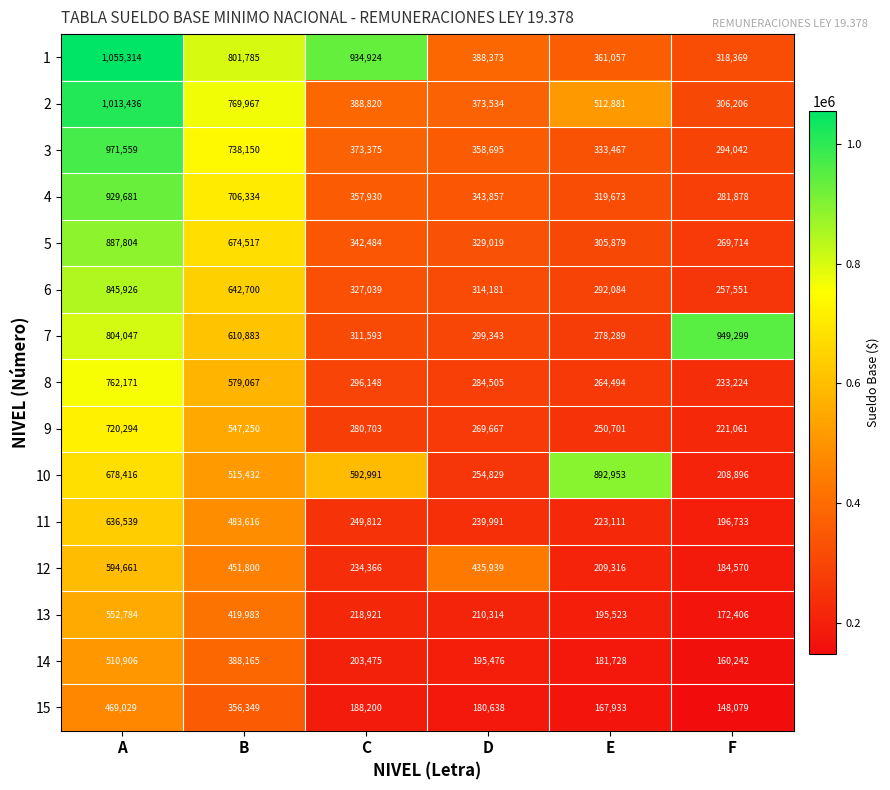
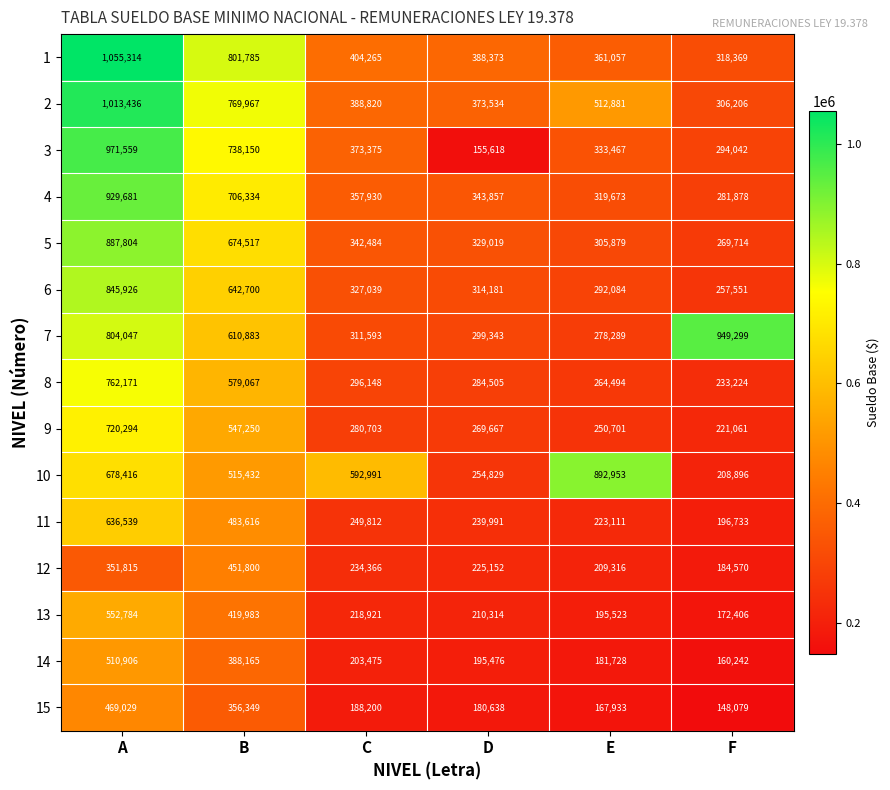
1, C: 934,924 -> 404,265
3, D: 358,695 -> 155,618
12, A: 594,661 -> 351,815
12, D: 435,939 -> 225,152
